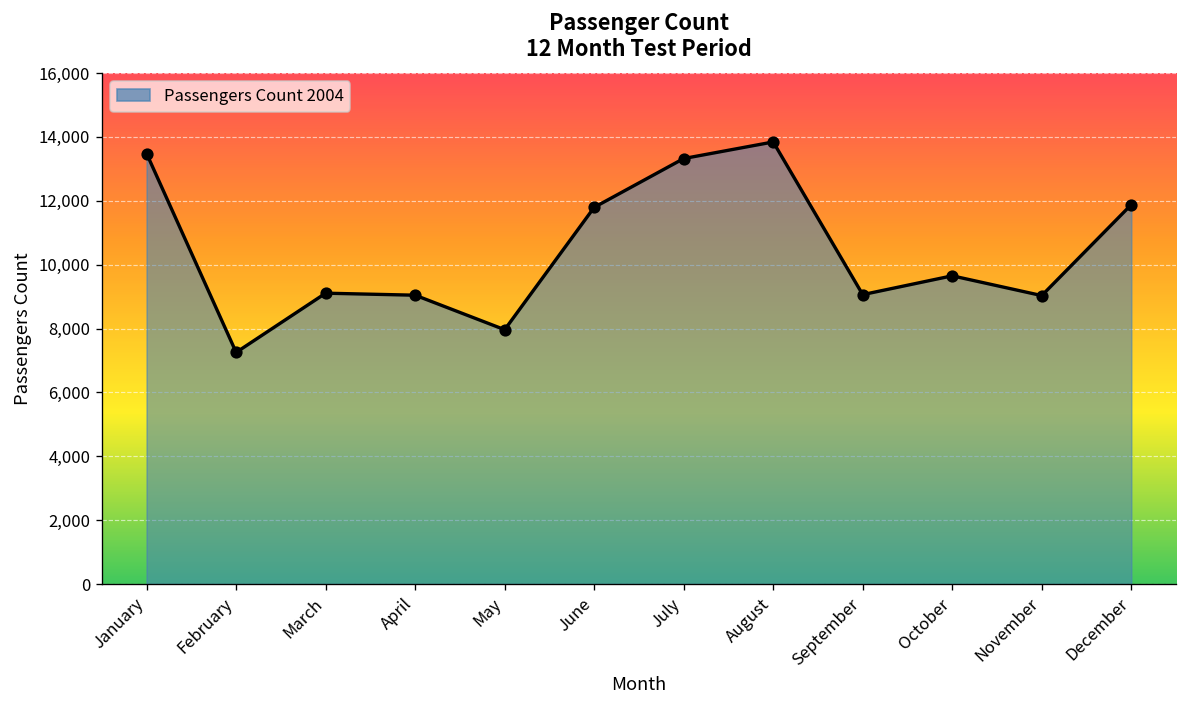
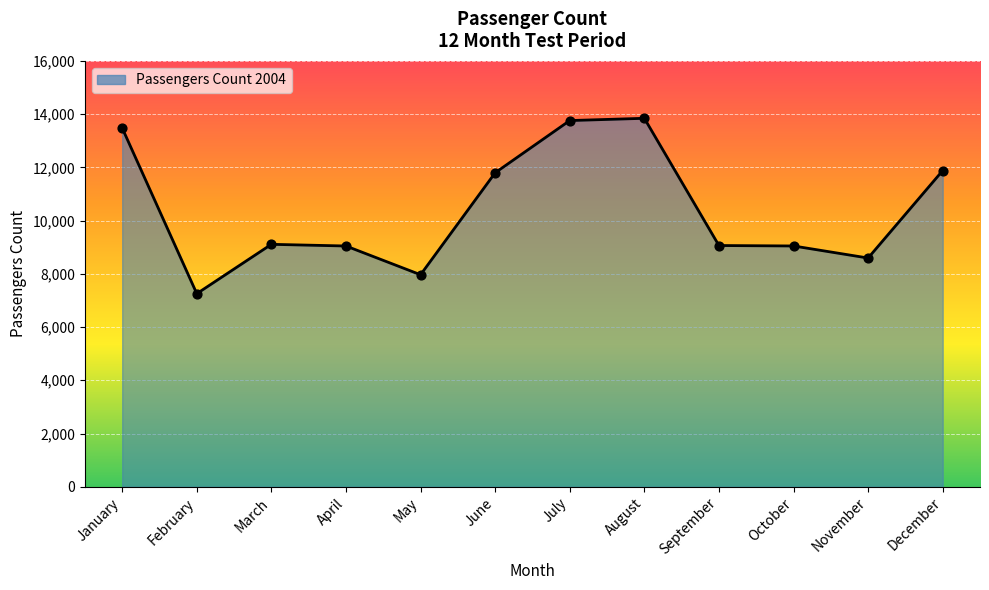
July: 13,300 -> 13,800
October: 9,700 -> 9,000
November: 9,000 -> 8,600
